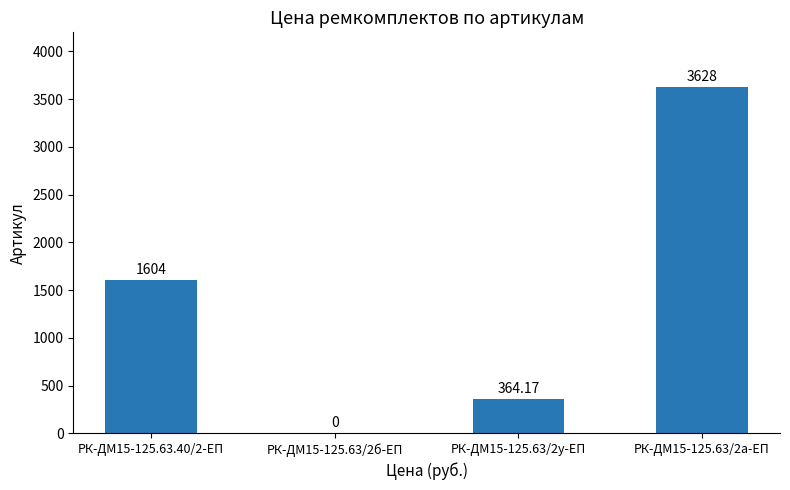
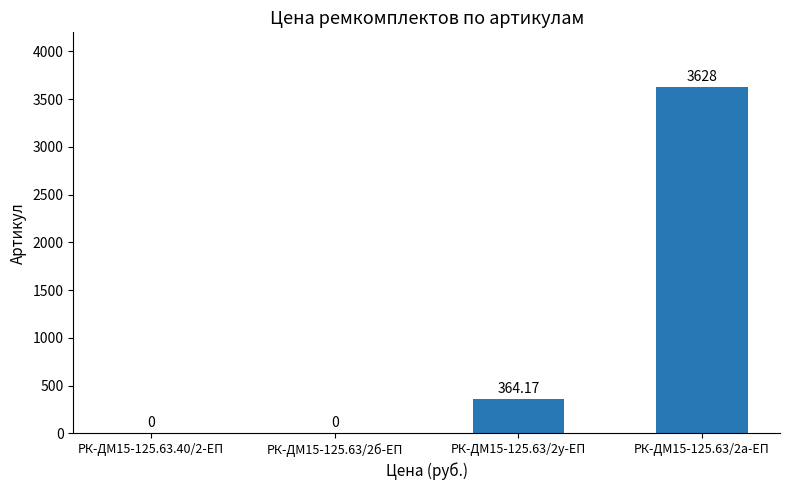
РК-ДМ15-125.63.40/2-ЕП: 1604 -> 0
